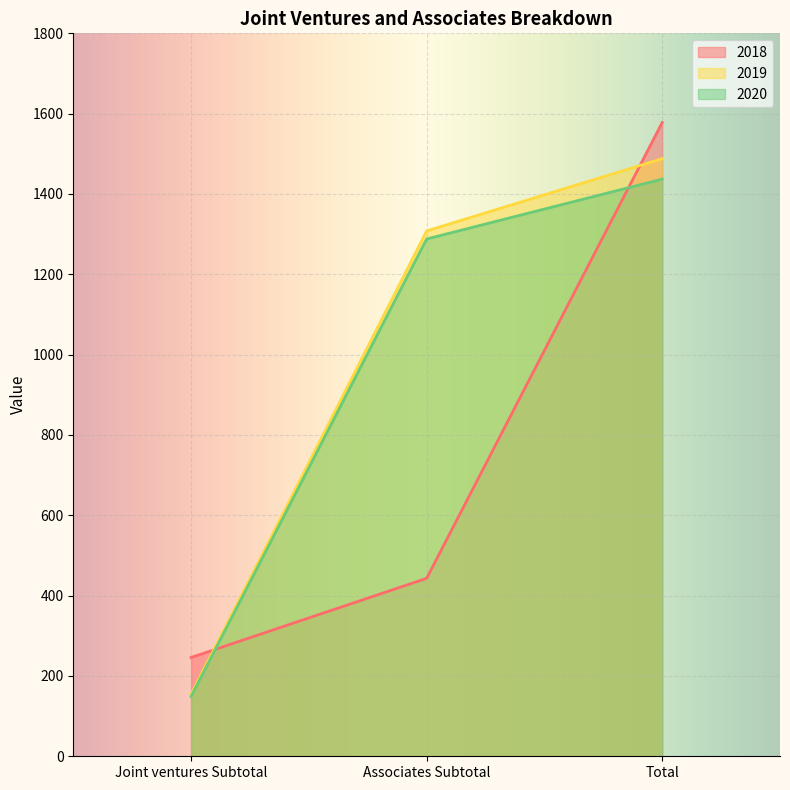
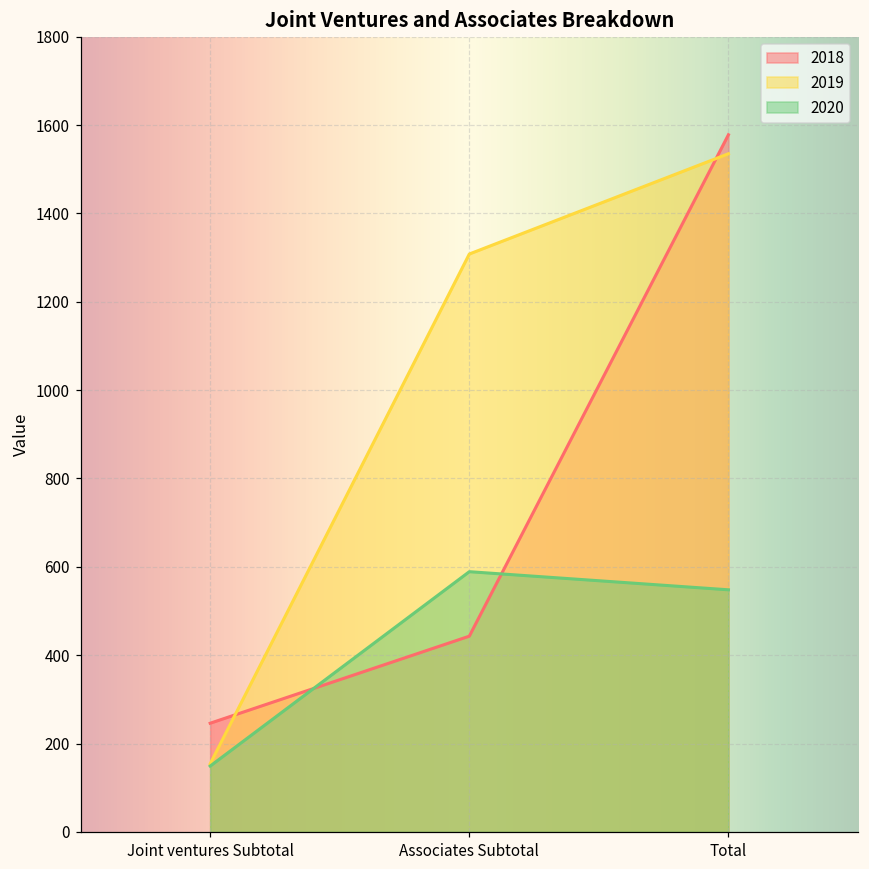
2020, Associates Subtotal: 1290 -> 590
2019, Total: 1490 -> 1540
2020, Total: 1440 -> 550
